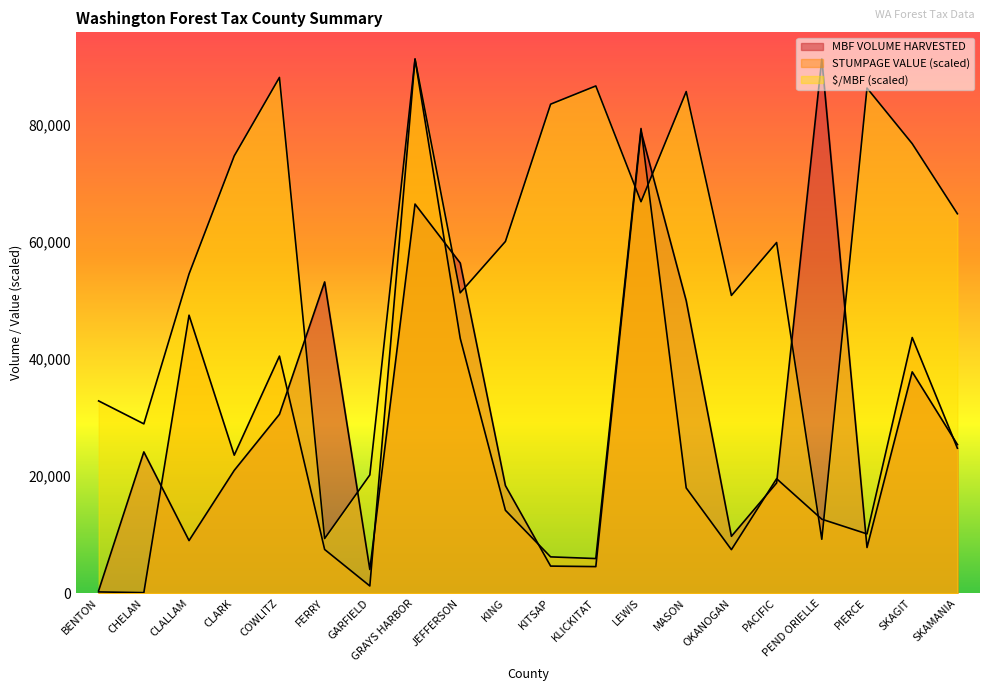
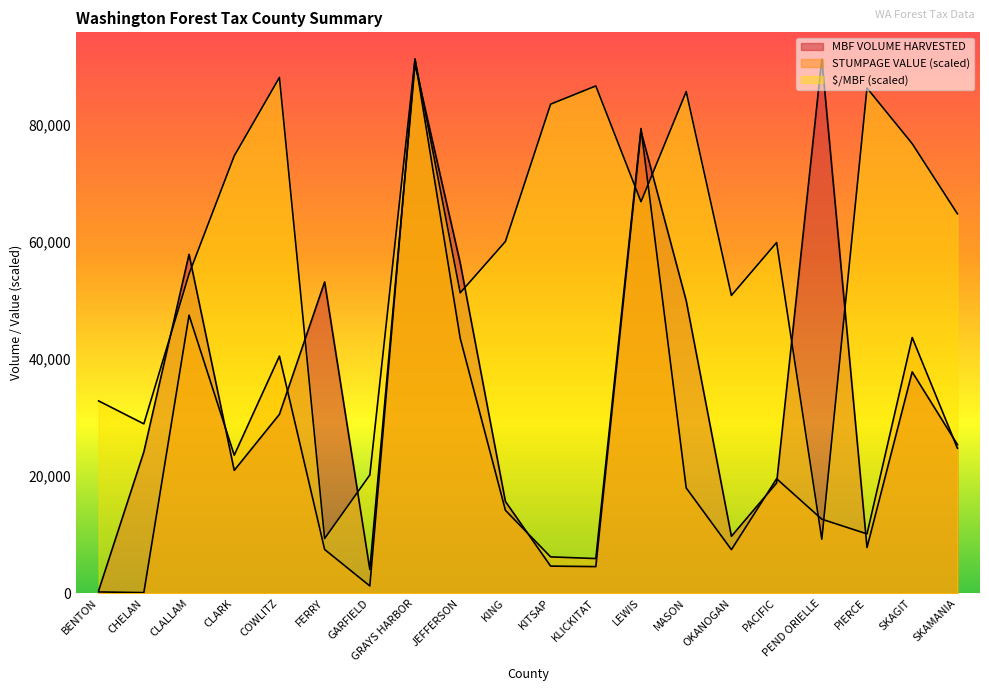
MBF VOLUME HARVESTED, CLALLAM: 9,000 -> 58,000
MBF VOLUME HARVESTED, GRAYS HARBOR: 66,000 -> 90,000
MBF VOLUME HARVESTED, KING: 18,000 -> 16,000
